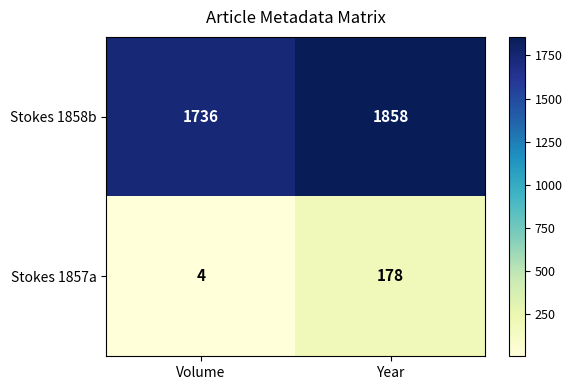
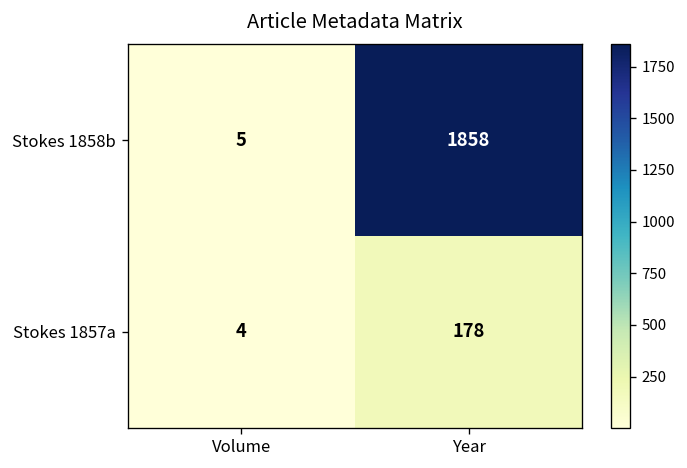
Stokes 1858b, Volume: 1736 -> 5
